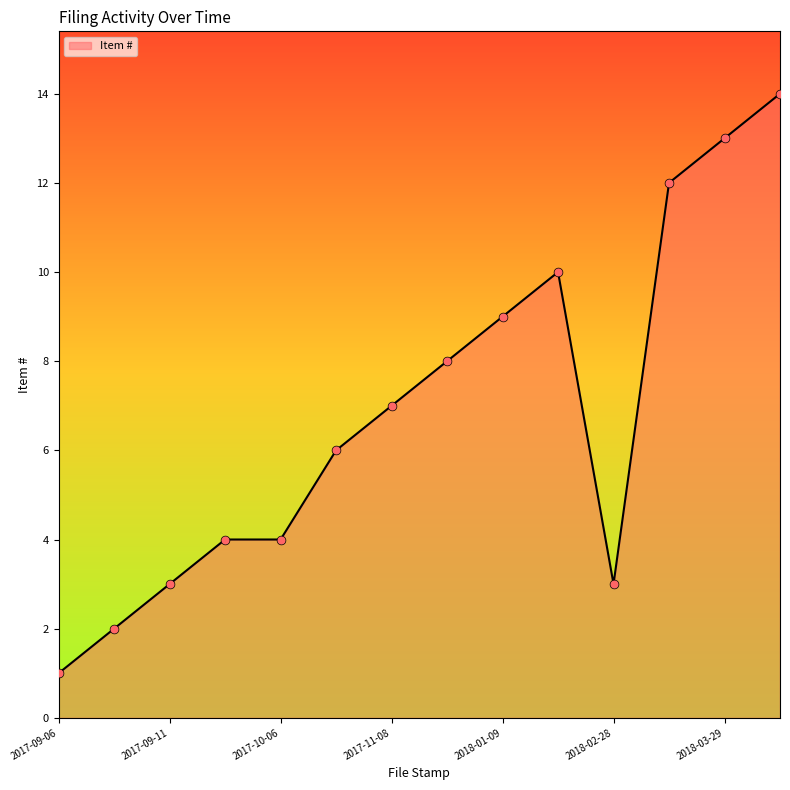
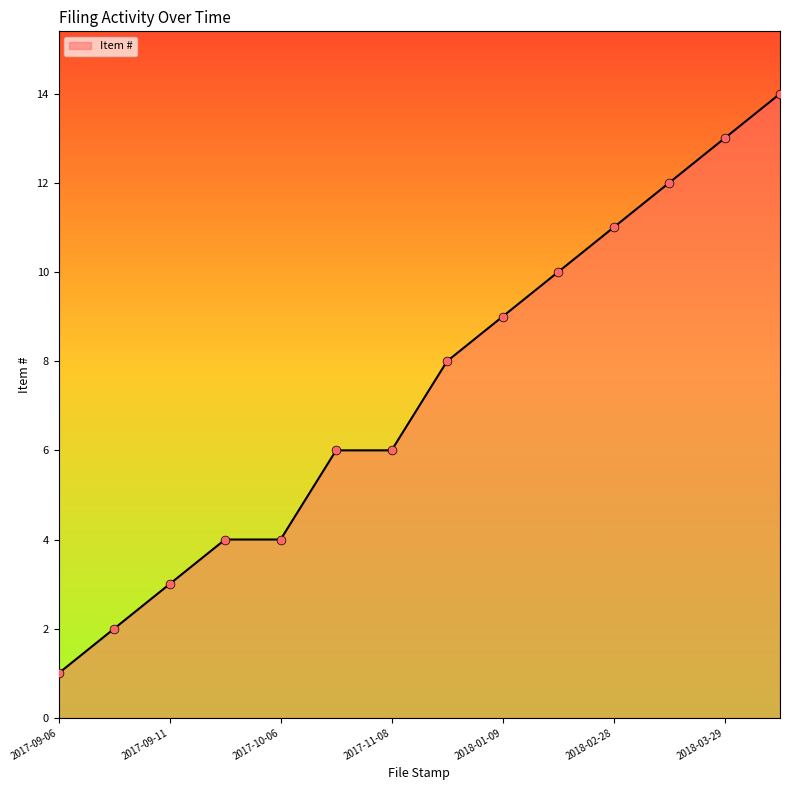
2017-11-08: 7 -> 6
2018-02-28: 3 -> 11
